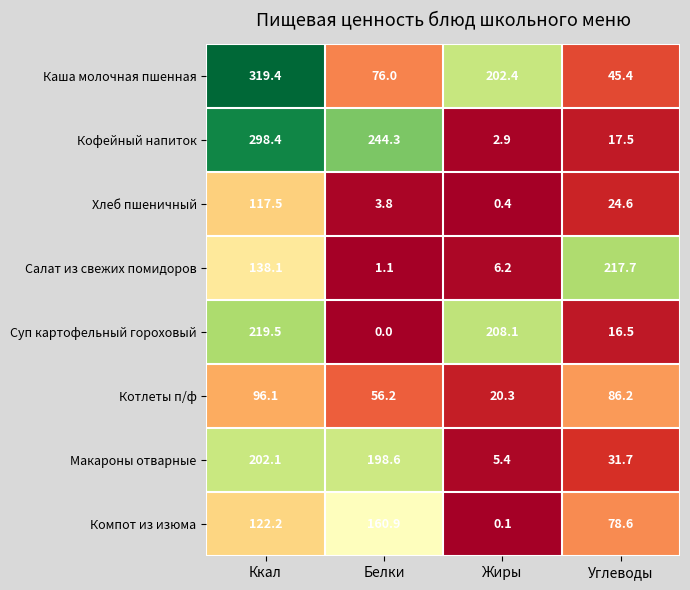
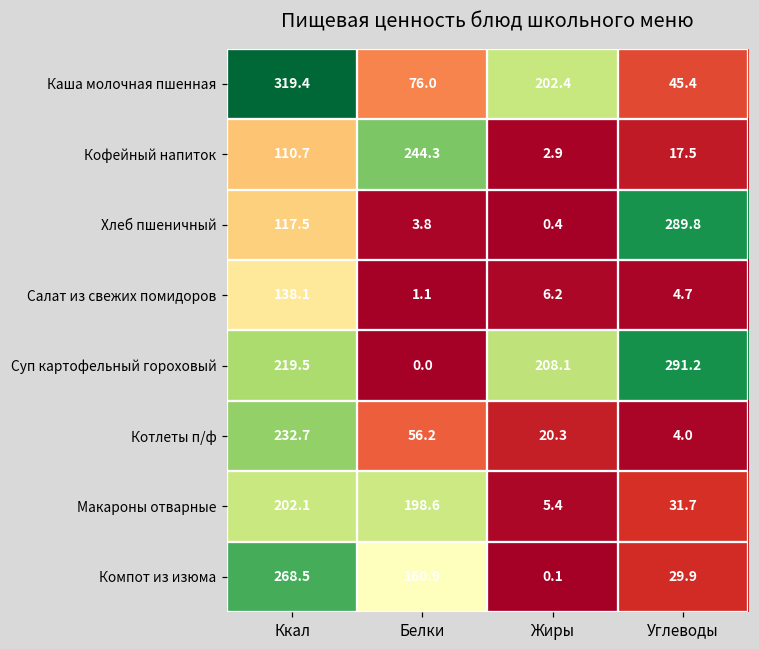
Кофейный напиток, Ккал: 298.4 -> 110.7
Хлеб пшеничный, Углеводы: 24.6 -> 289.8
Салат из свежих помидоров, Углеводы: 217.7 -> 4.7
Суп картофельный гороховый, Углеводы: 16.5 -> 291.2
Котлеты п/ф, Ккал: 96.1 -> 232.7
Котлеты п/ф, Углеводы: 86.2 -> 4.0
Компот из изюма, Ккал: 122.2 -> 268.5
Компот из изюма, Углеводы: 78.6 -> 29.9
